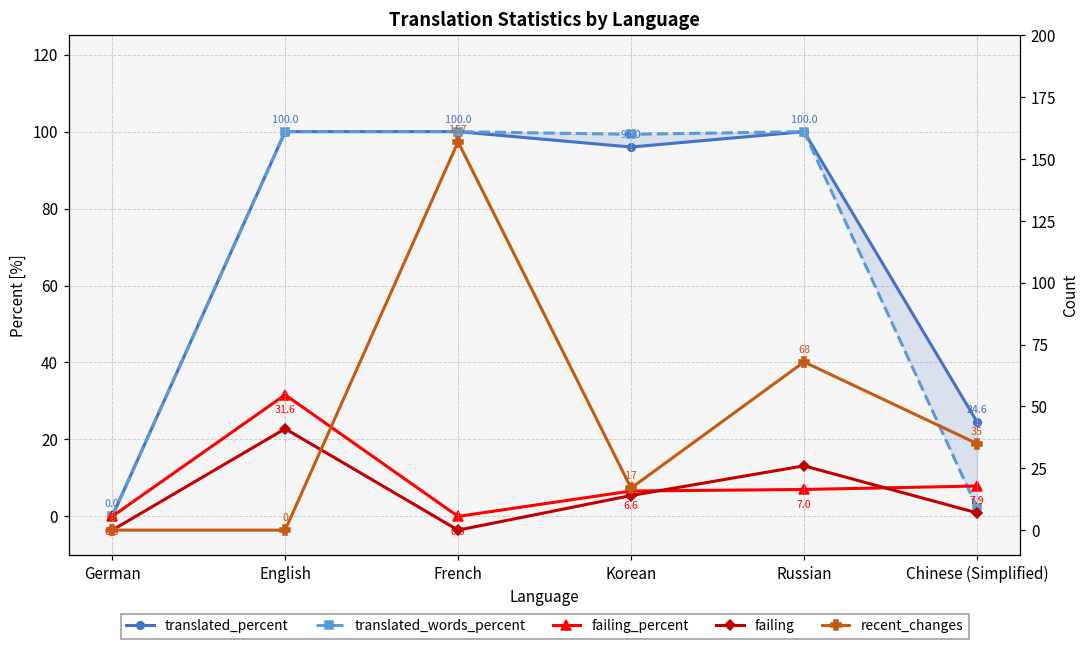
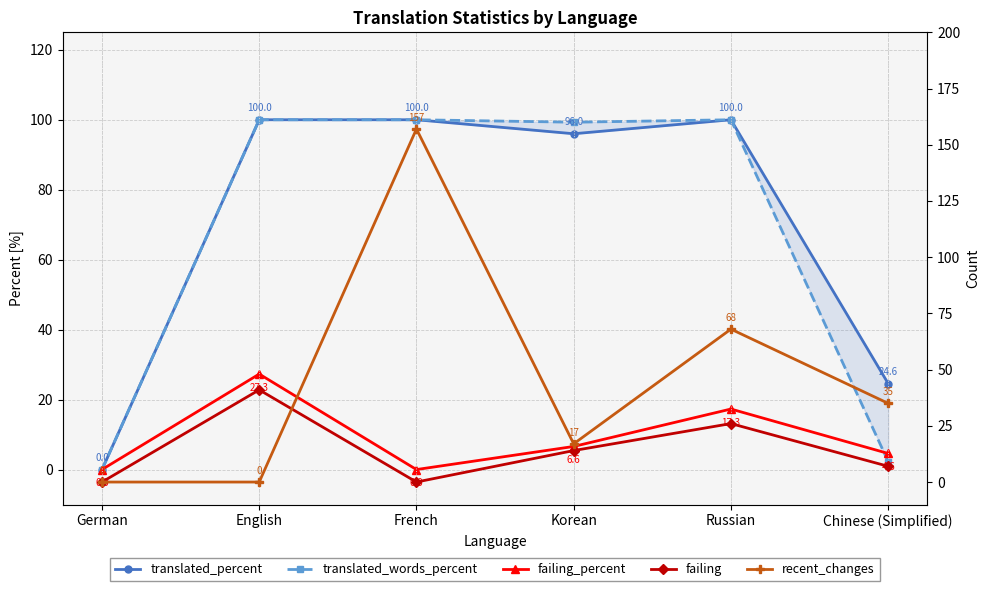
failing_percent, English: 31.6 -> 27.3
failing_percent, Russian: 7.0 -> 17.3
failing_percent, Chinese (Simplified): 7.9 -> 4.6
